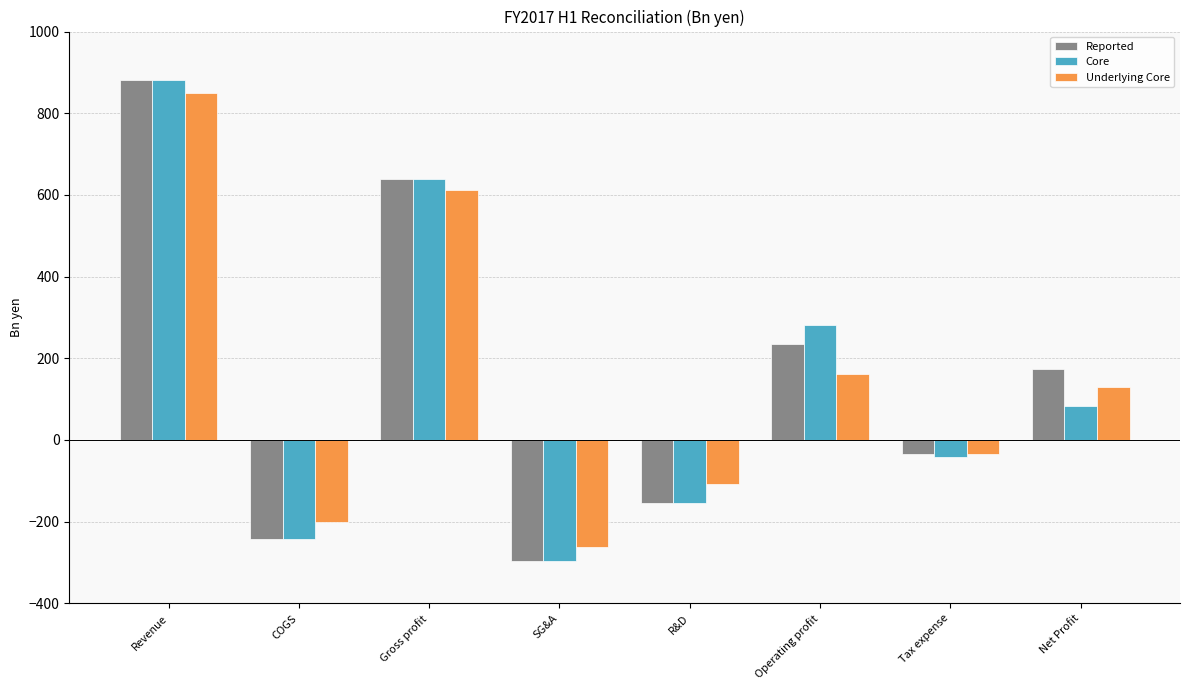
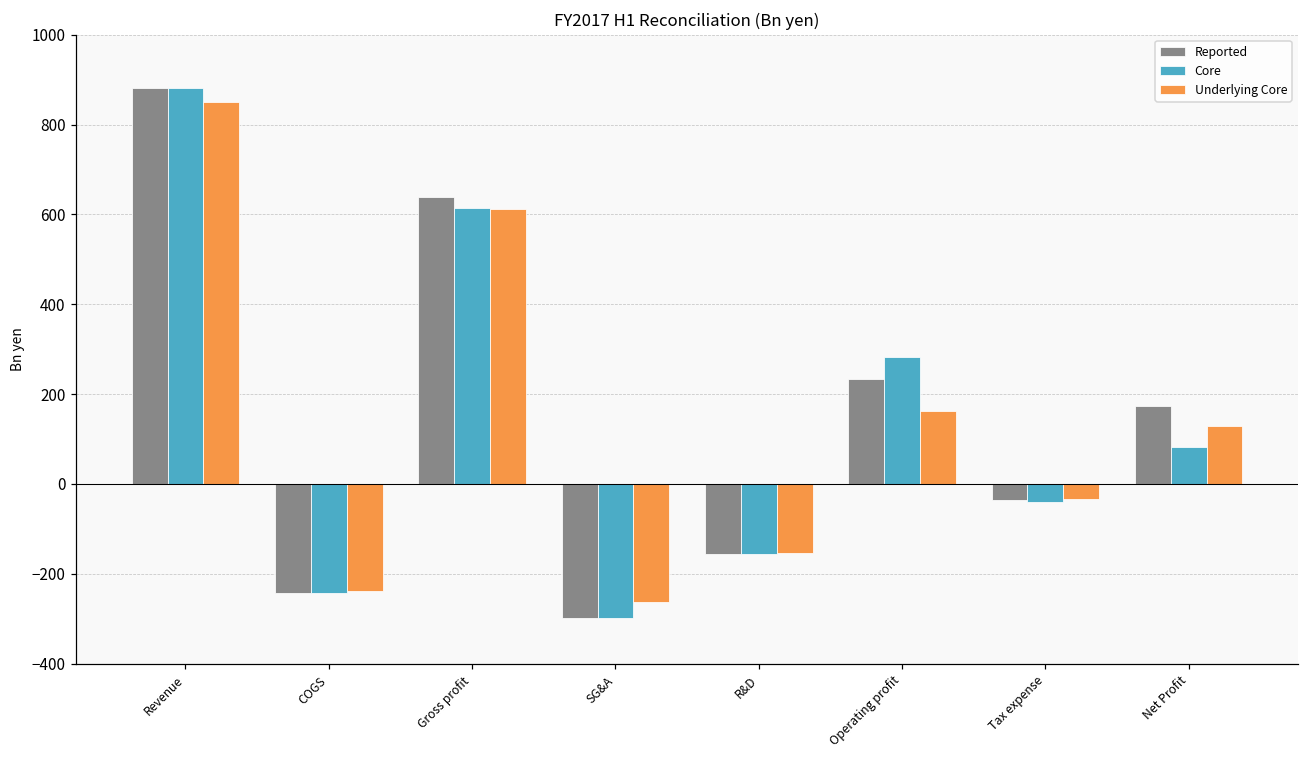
Underlying Core, COGS: -200 -> -240
Core, Gross profit: 640 -> 610
Underlying Core, R&D: -110 -> -150
